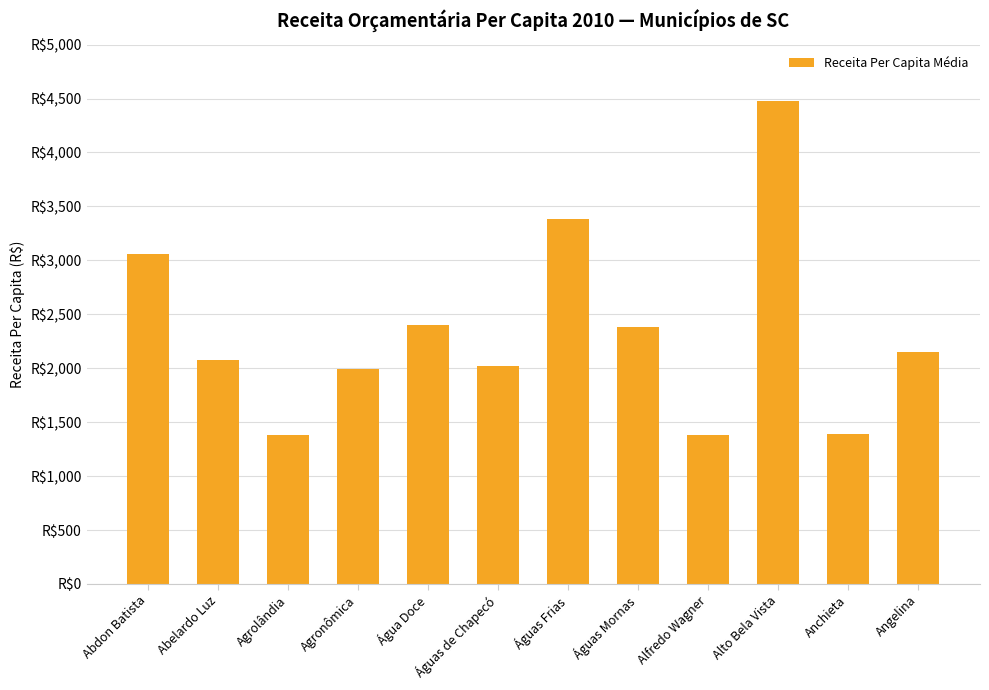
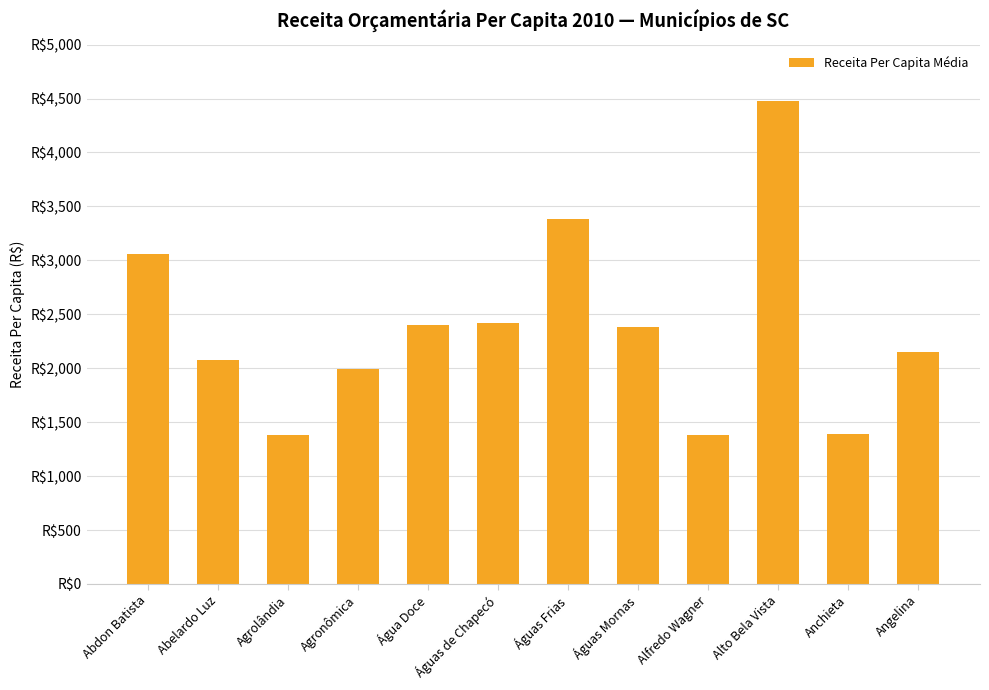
Águas de Chapecó: R$2,020 -> R$2,420
